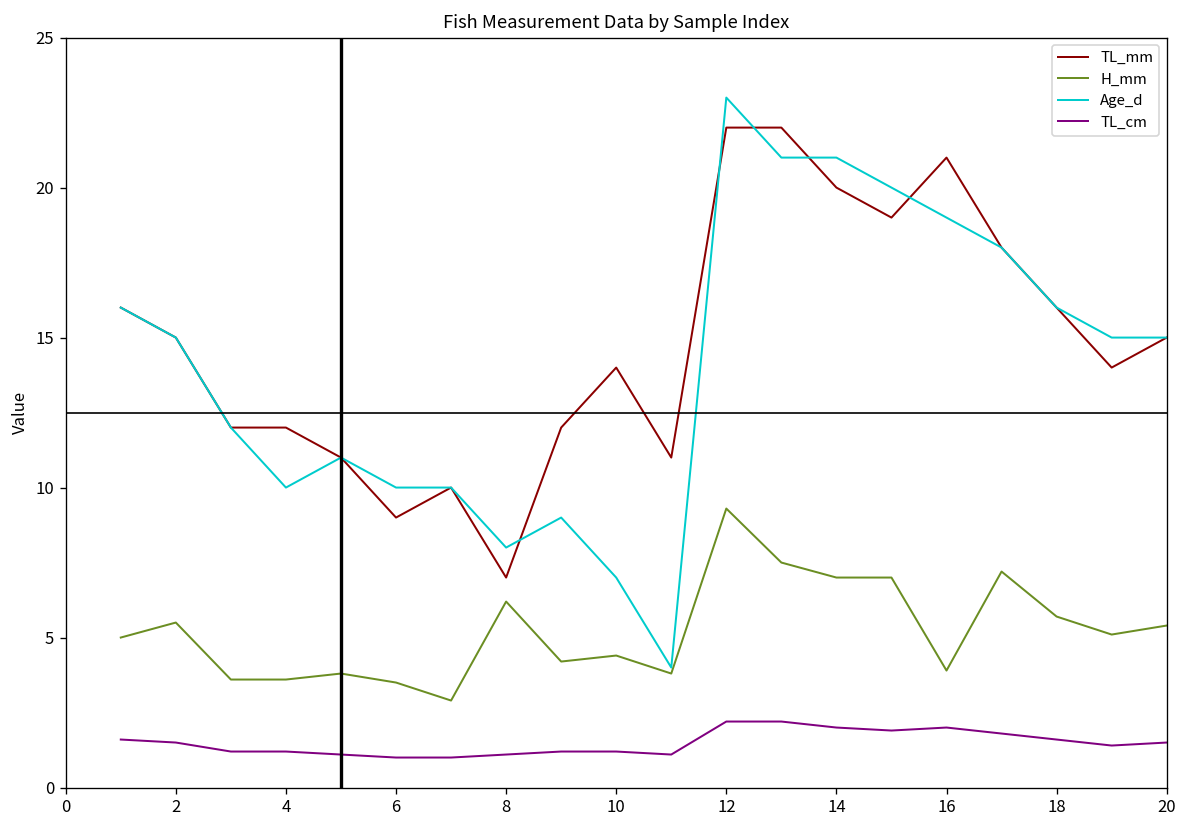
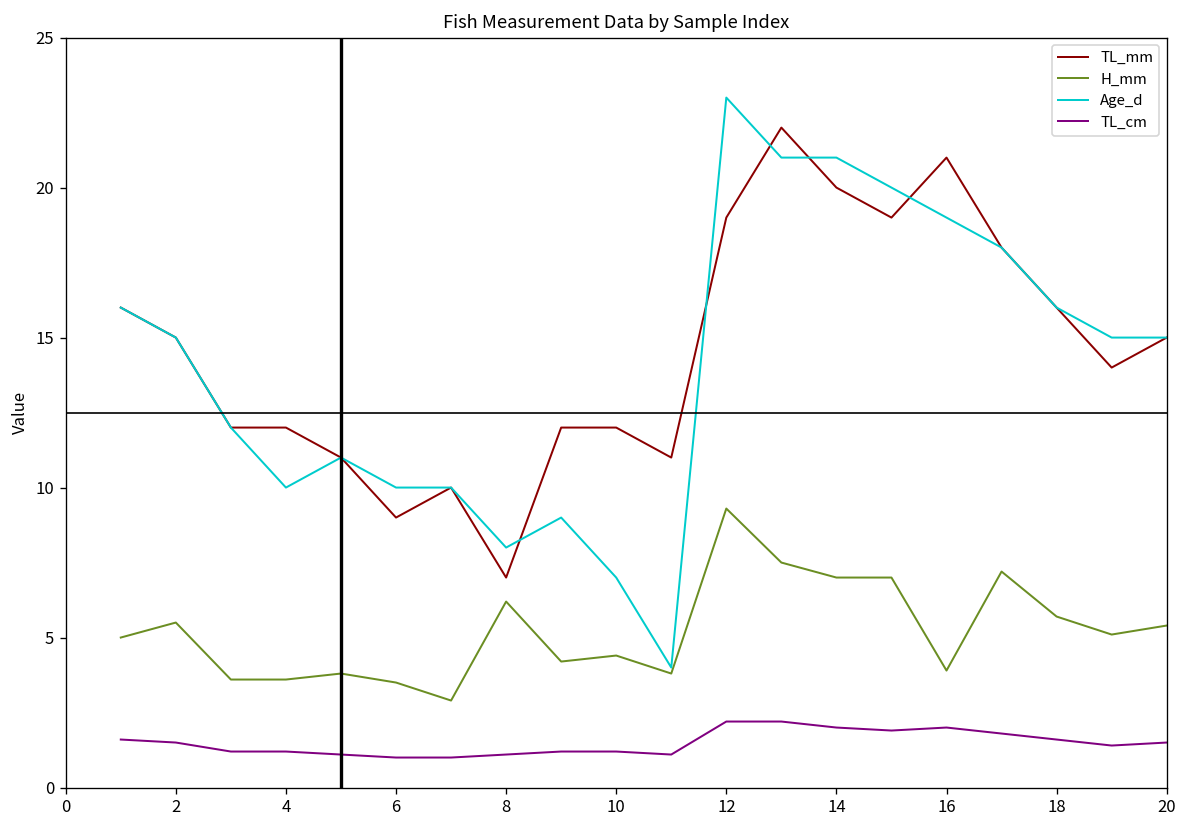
TL_mm, 10: 14 -> 12
TL_mm, 12: 22 -> 19
